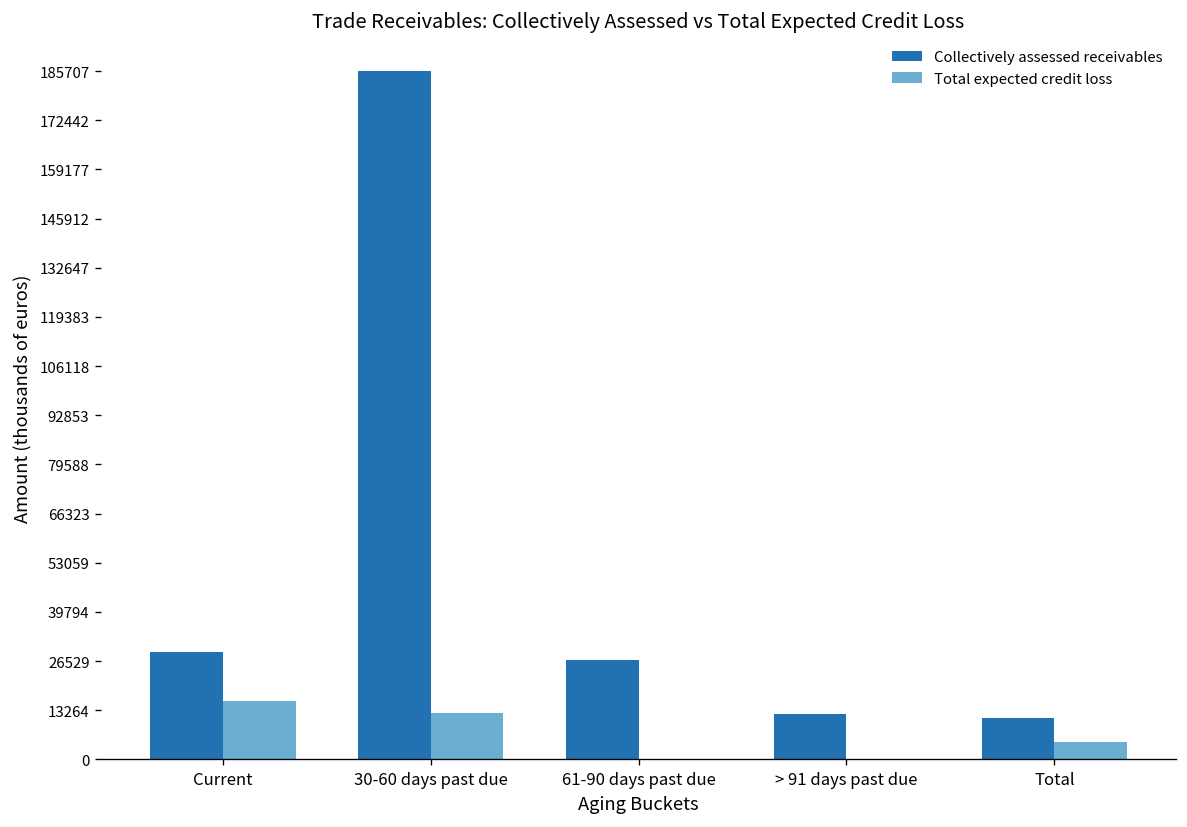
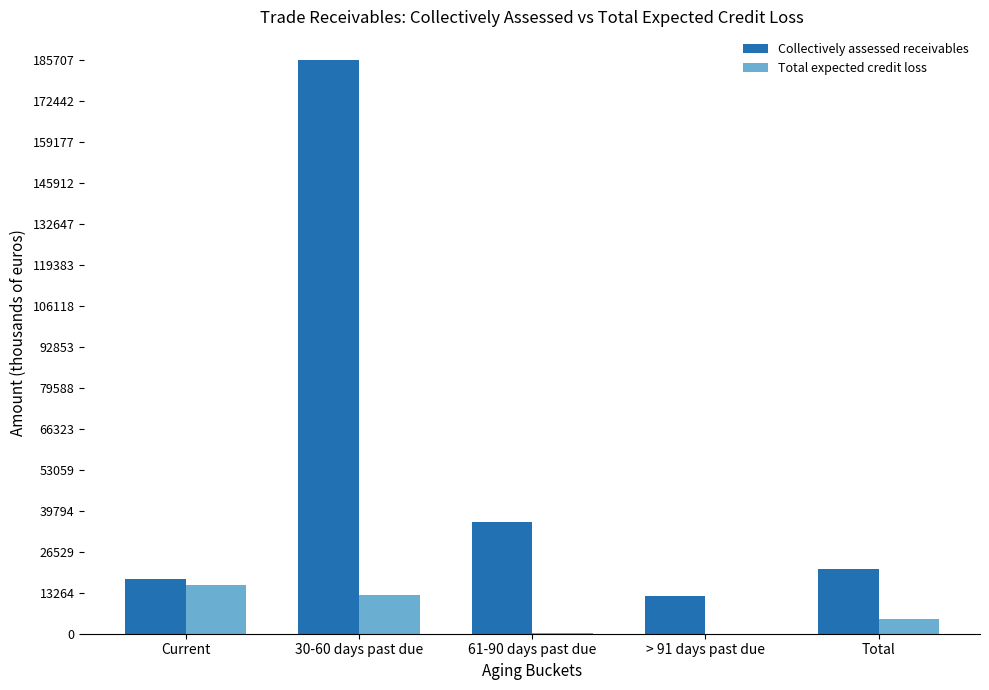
Collectively assessed receivables, Current: 29000 -> 18000
Collectively assessed receivables, 61-90 days past due: 27000 -> 36000
Collectively assessed receivables, Total: 11000 -> 21000
